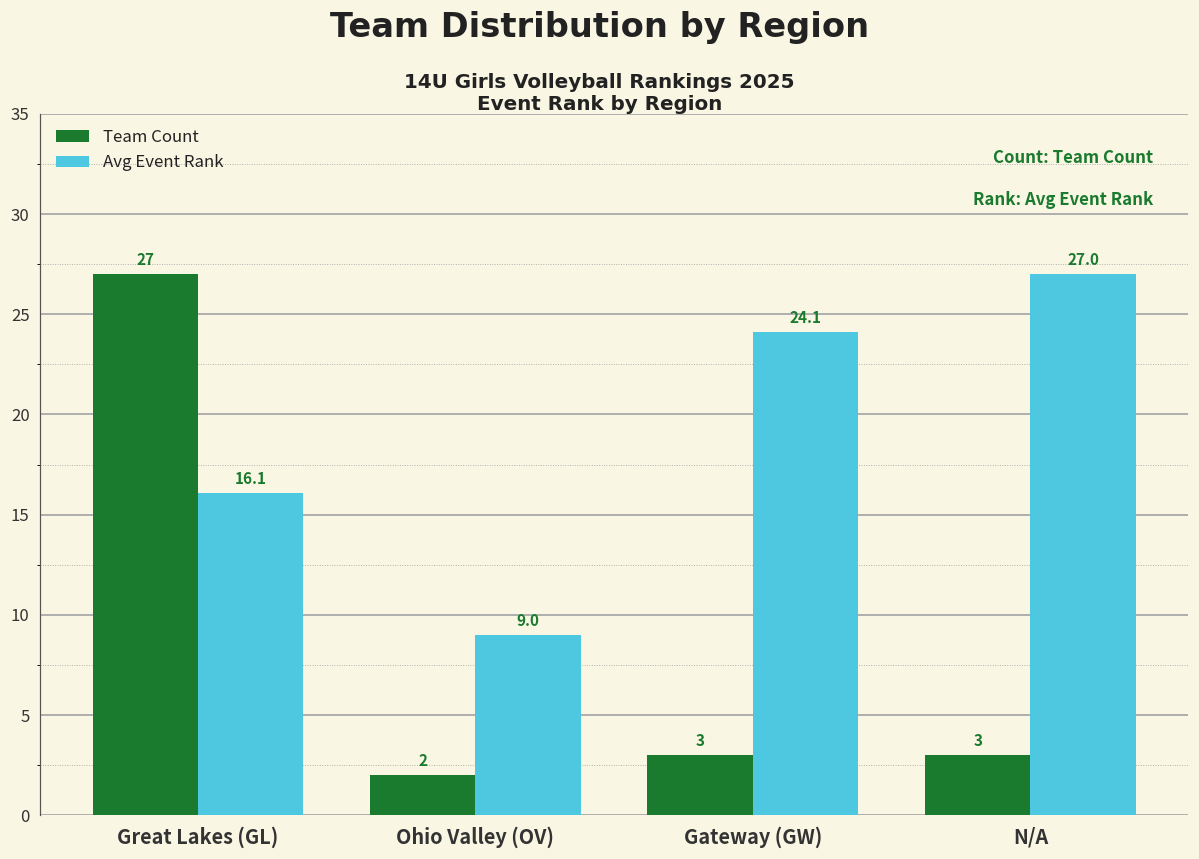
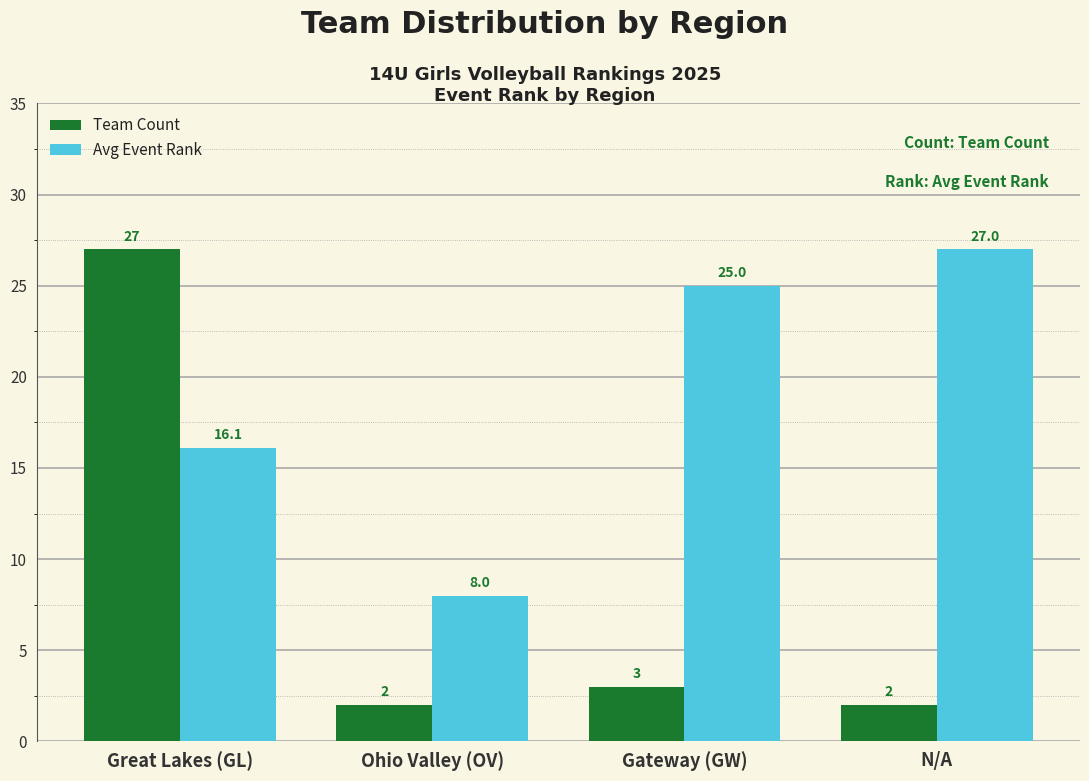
Avg Event Rank, Ohio Valley (OV): 9.0 -> 8.0
Avg Event Rank, Gateway (GW): 24.1 -> 25.0
Team Count, N/A: 3 -> 2
